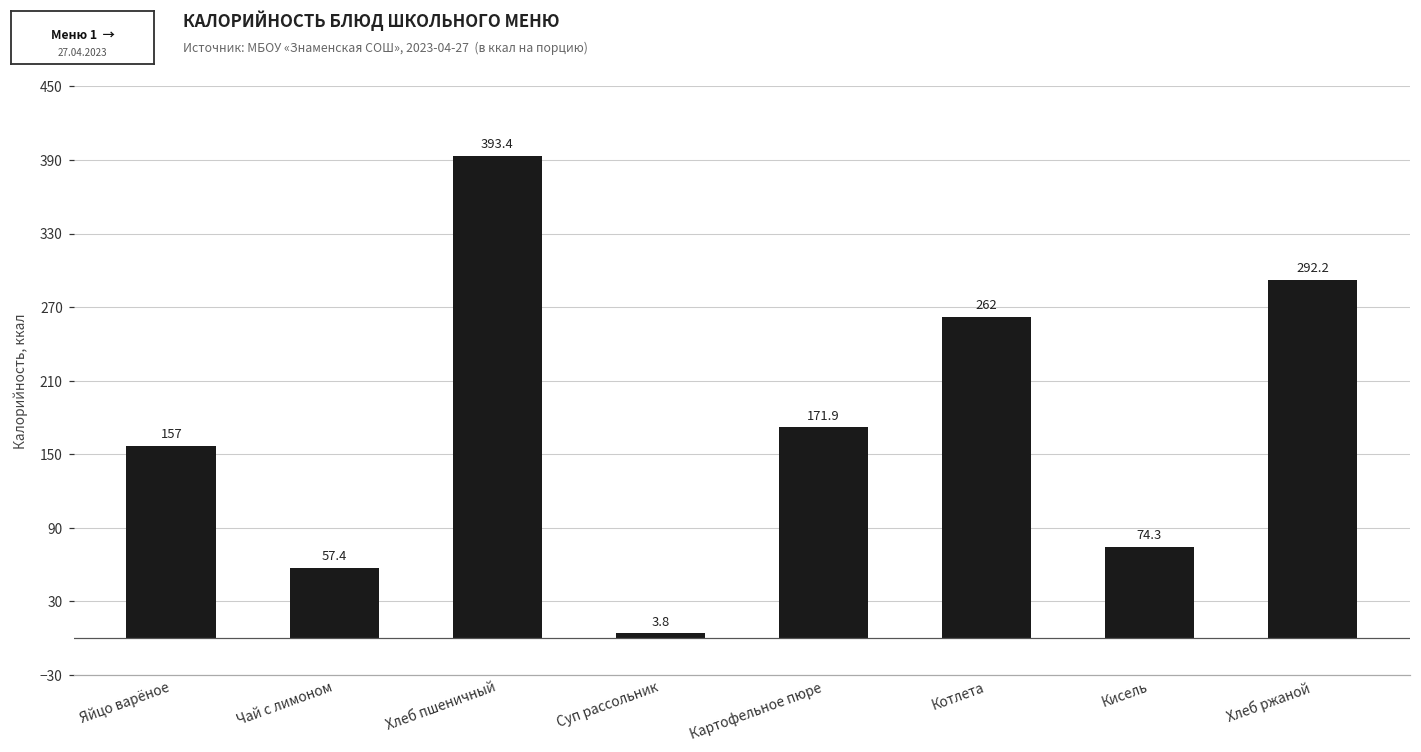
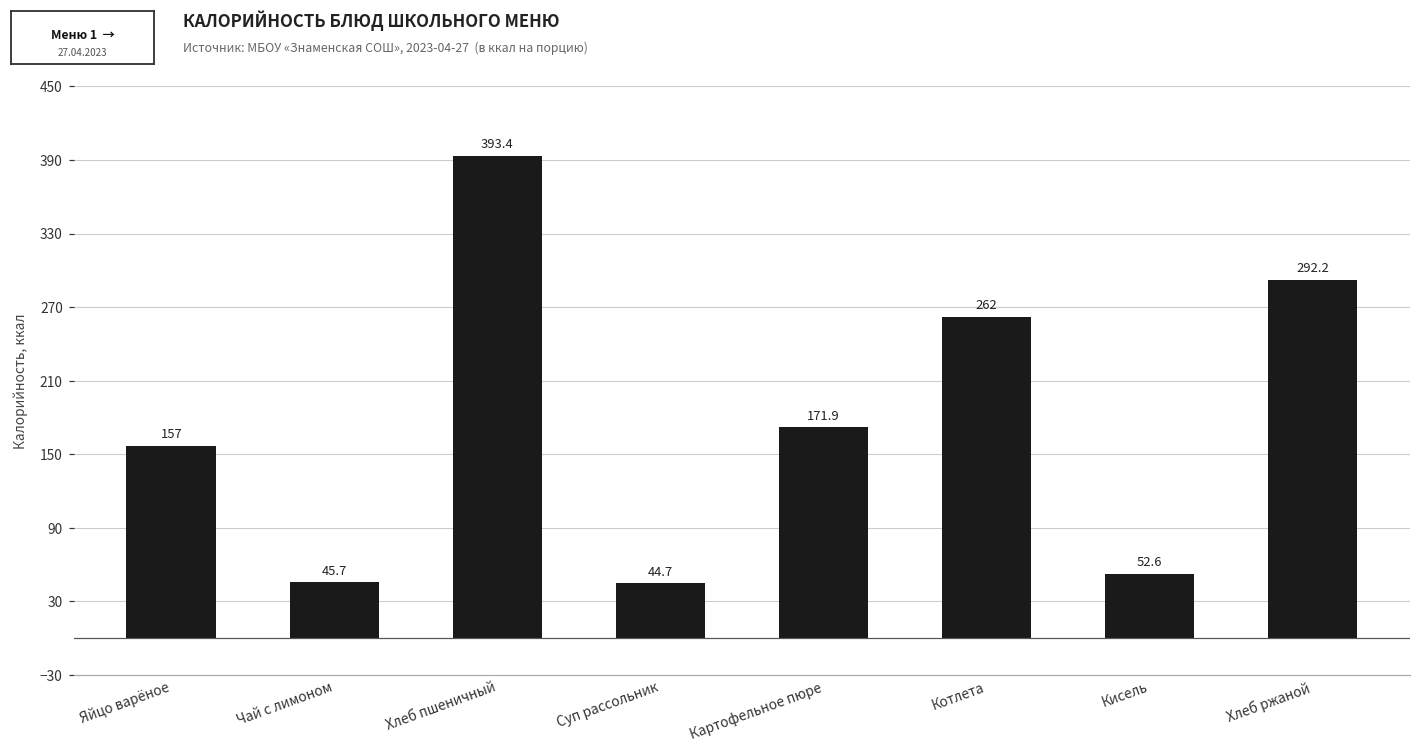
Чай с лимоном: 57.4 -> 45.7
Суп рассольник: 3.8 -> 44.7
Кисель: 74.3 -> 52.6
